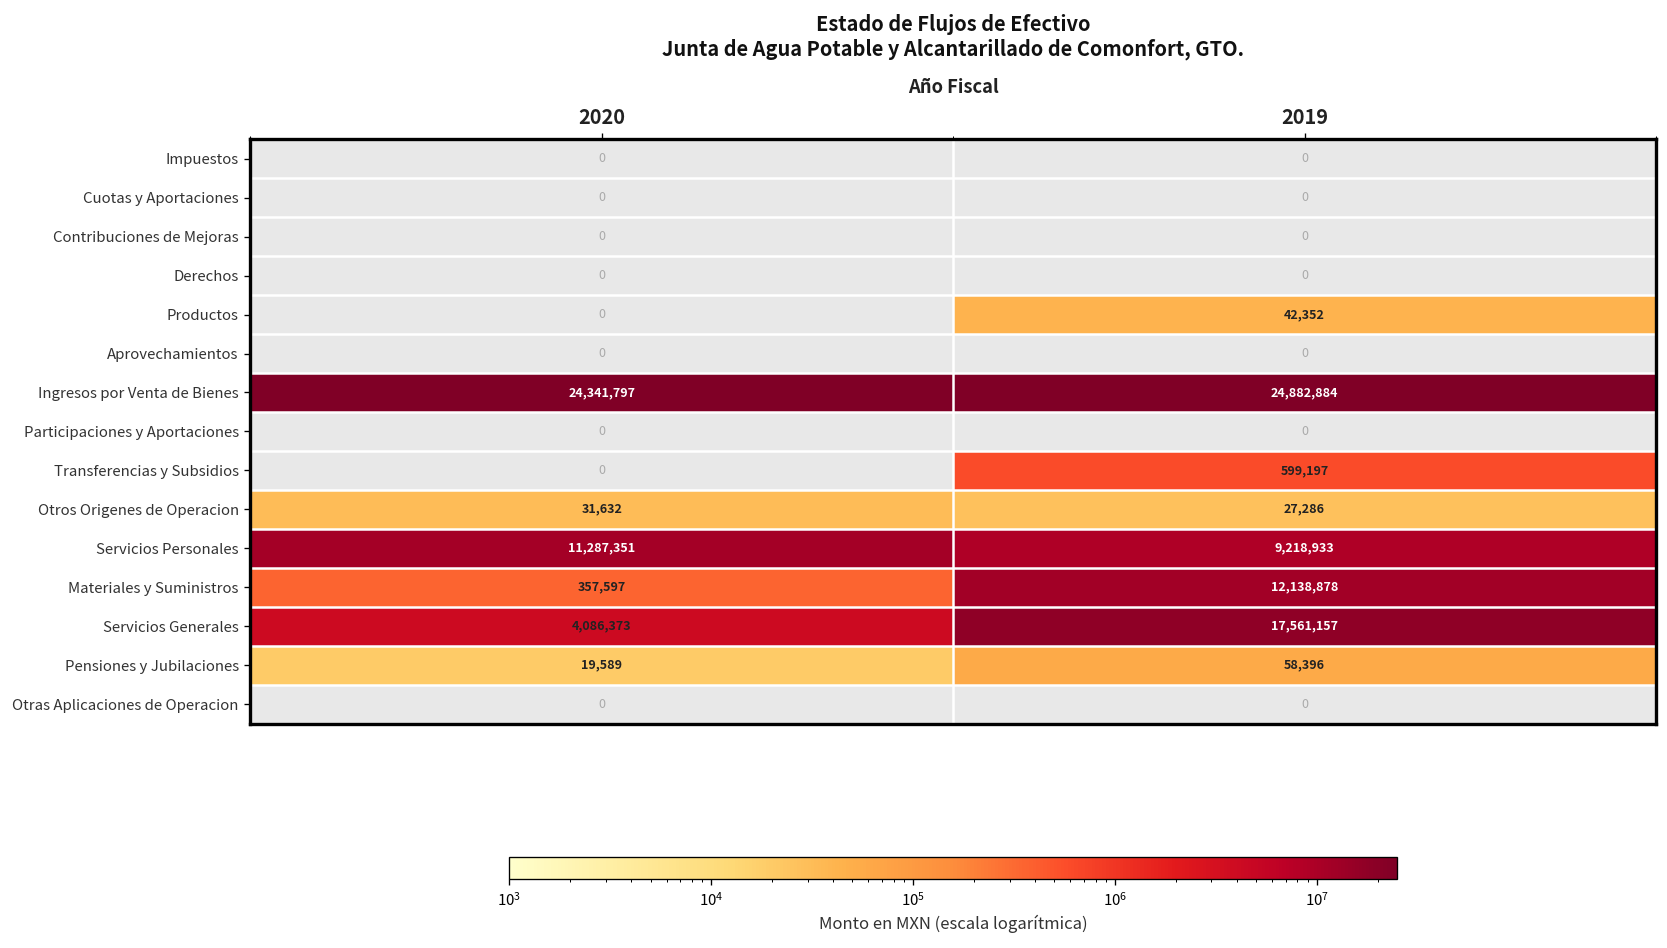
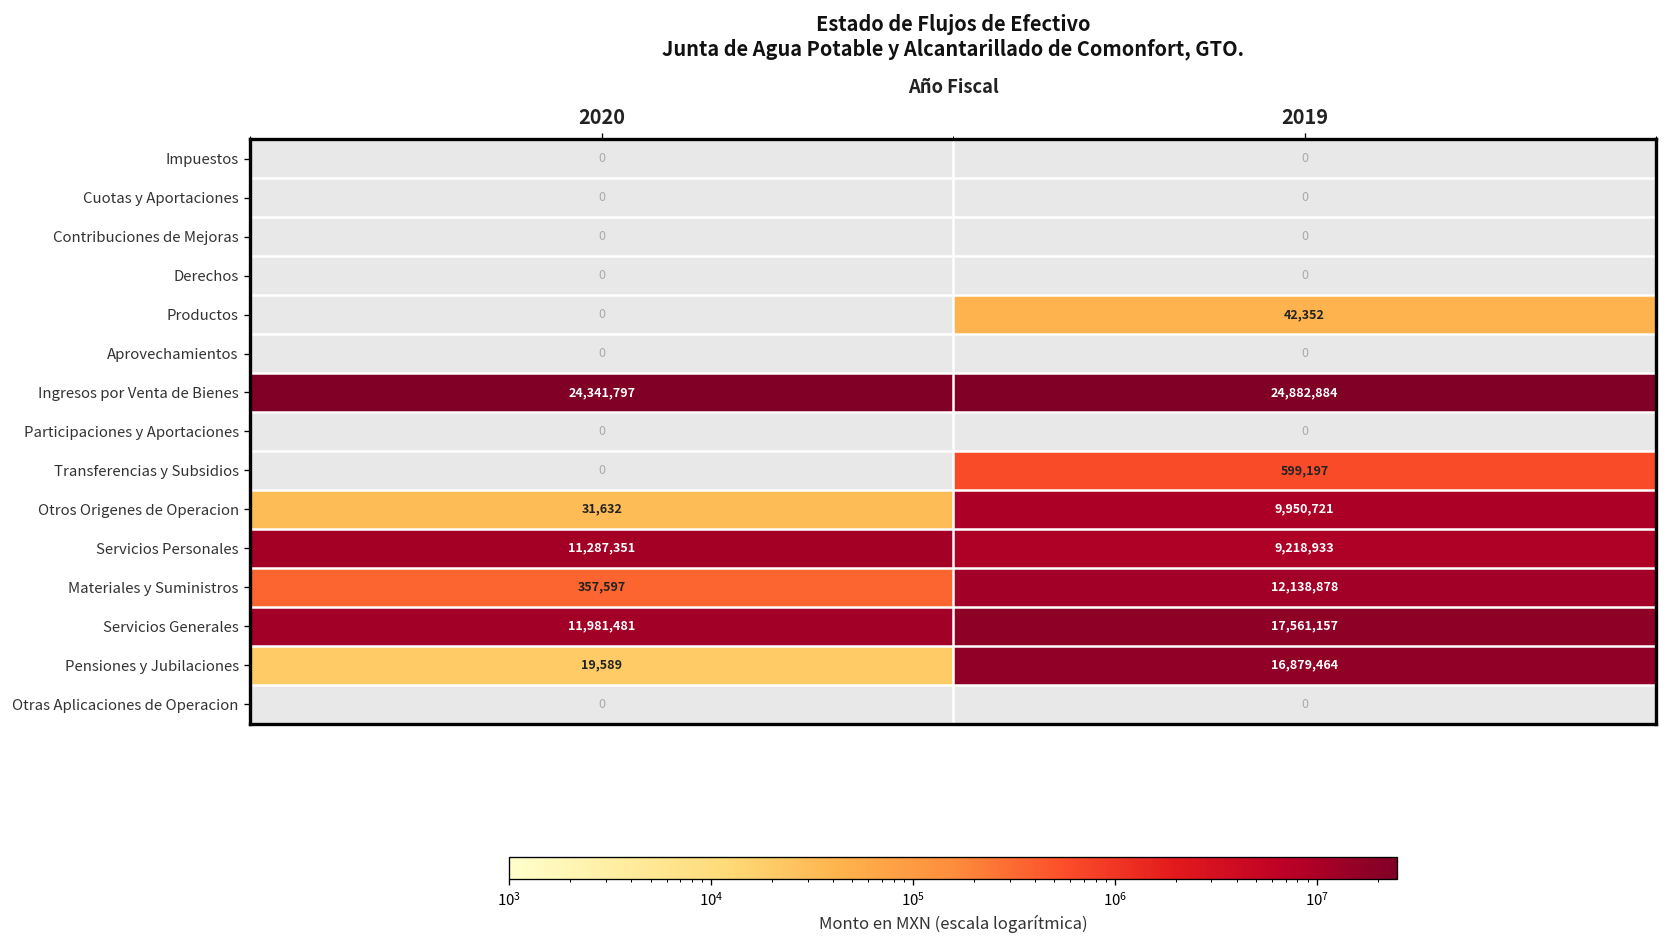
Otros Origenes de Operacion, 2019: 27,286 -> 9,950,721
Servicios Generales, 2020: 4,086,373 -> 11,981,481
Pensiones y Jubilaciones, 2019: 58,396 -> 16,879,464
